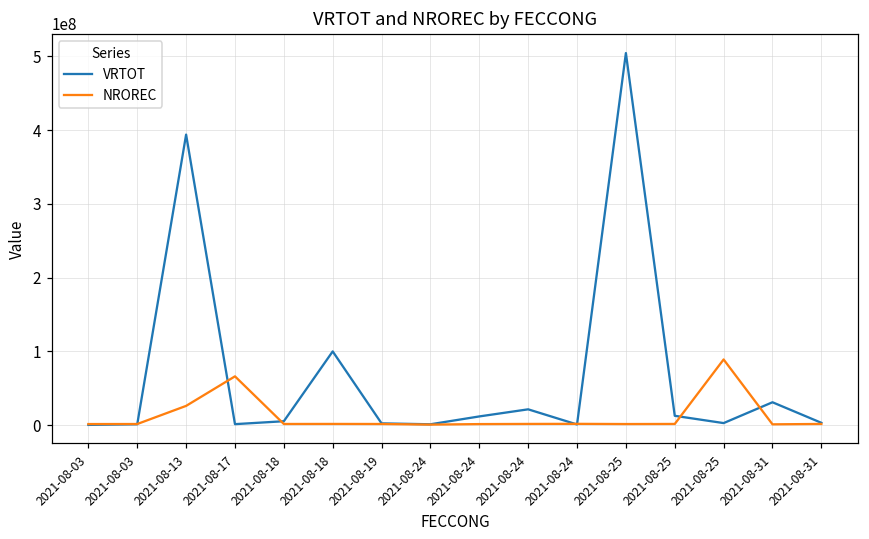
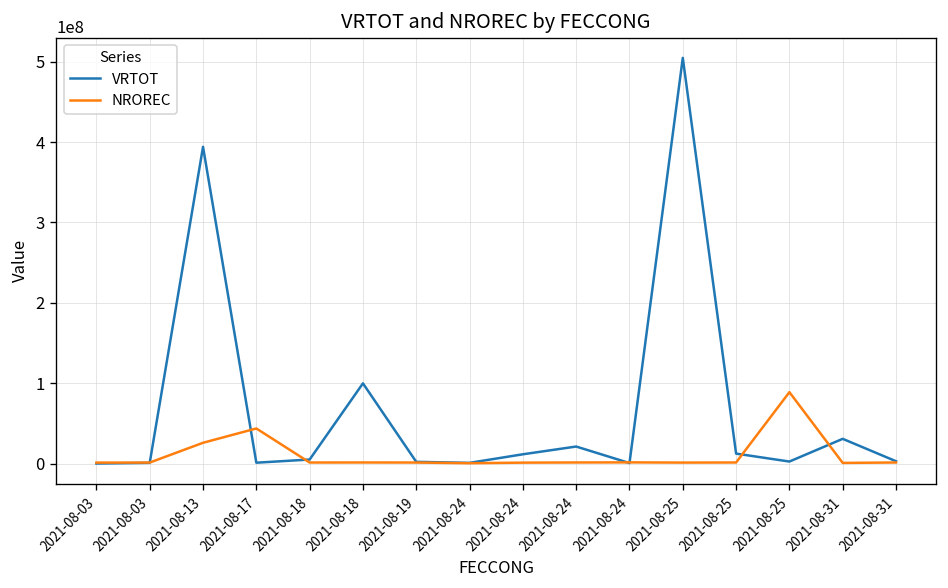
NROREC, 2021-08-17: 70000000 -> 40000000
